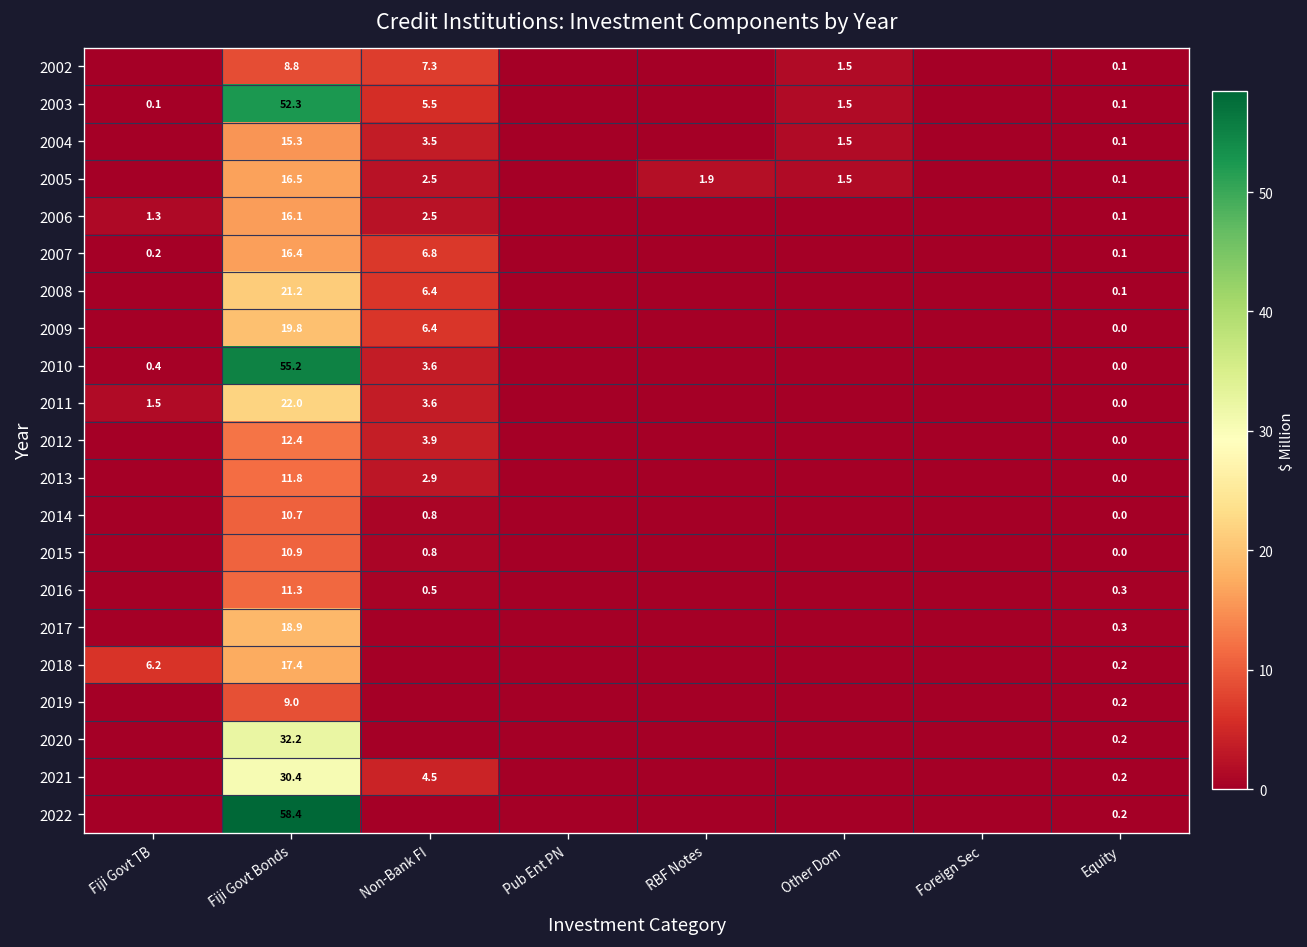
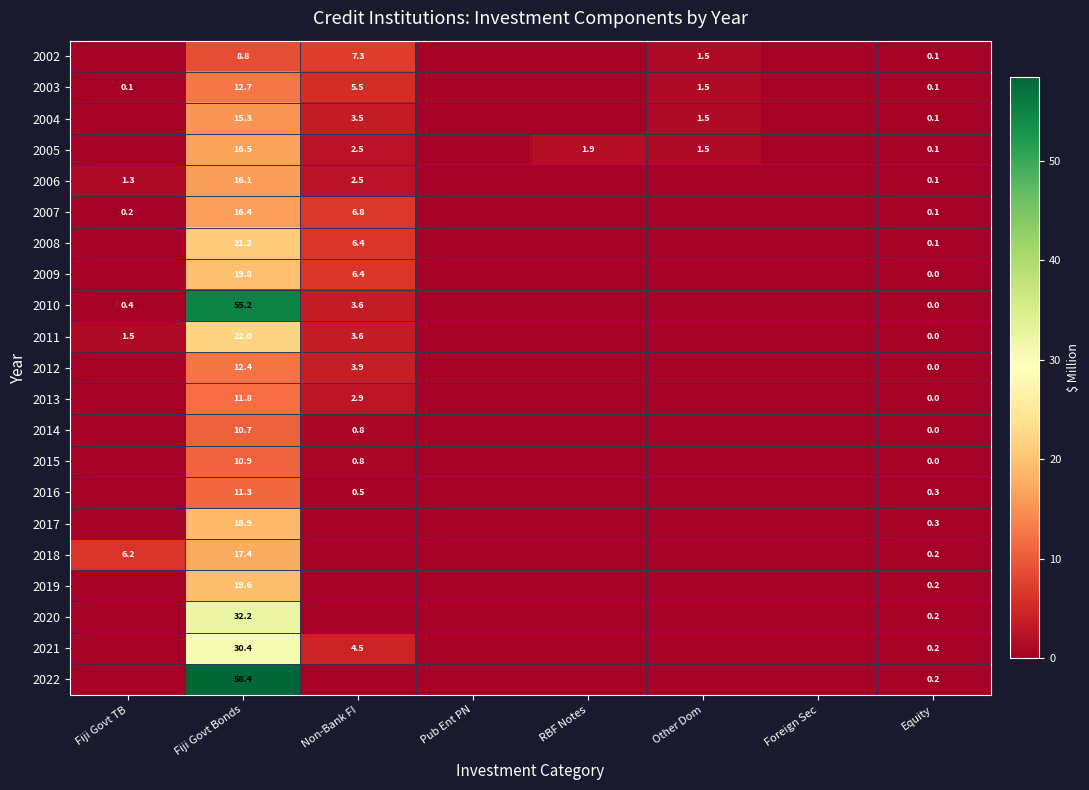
2003, Fiji Govt Bonds: 52.3 -> 12.7
2019, Fiji Govt Bonds: 9.0 -> 19.6
